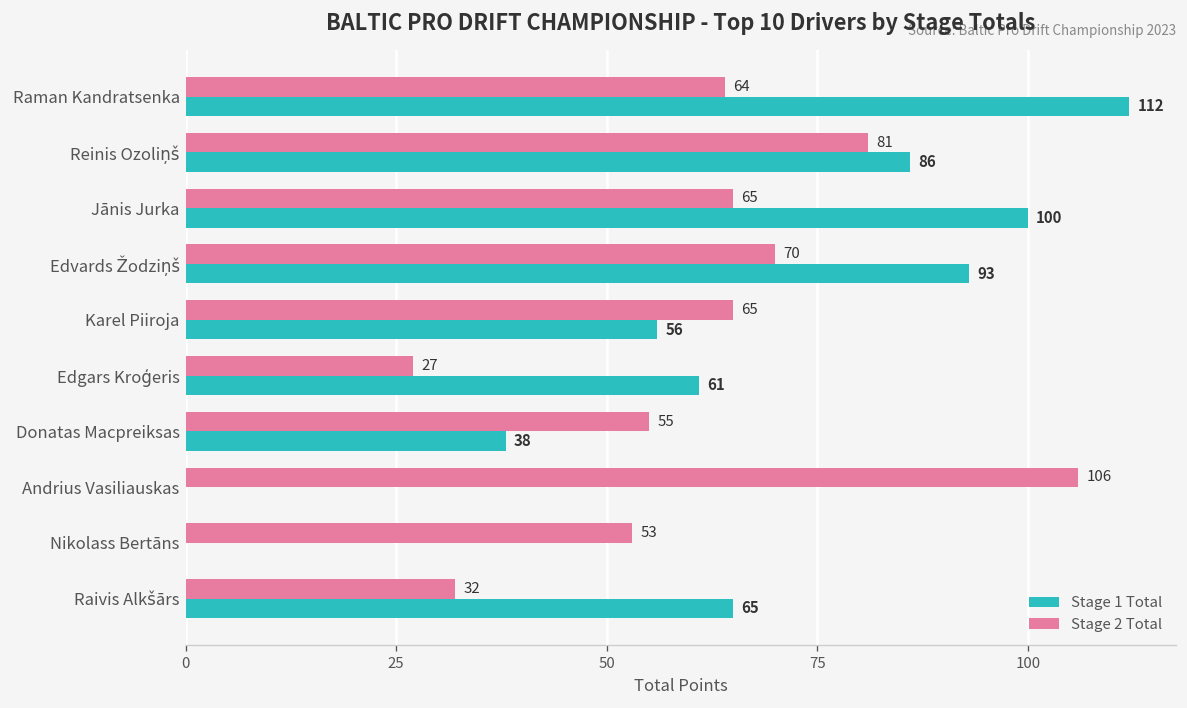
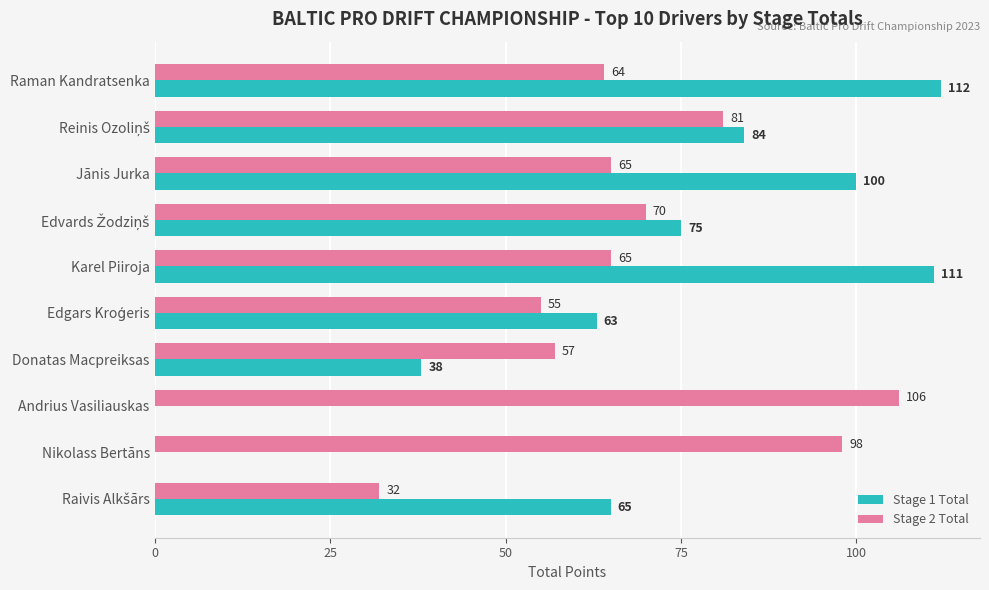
Stage 1 Total, Reinis Ozoliņš: 86 -> 84
Stage 1 Total, Edvards Žodziņš: 93 -> 75
Stage 1 Total, Karel Piiroja: 56 -> 111
Stage 2 Total, Edgars Kroģeris: 27 -> 55
Stage 1 Total, Edgars Kroģeris: 61 -> 63
Stage 2 Total, Donatas Macpreiksas: 55 -> 57
Stage 2 Total, Nikolass Bertāns: 53 -> 98
